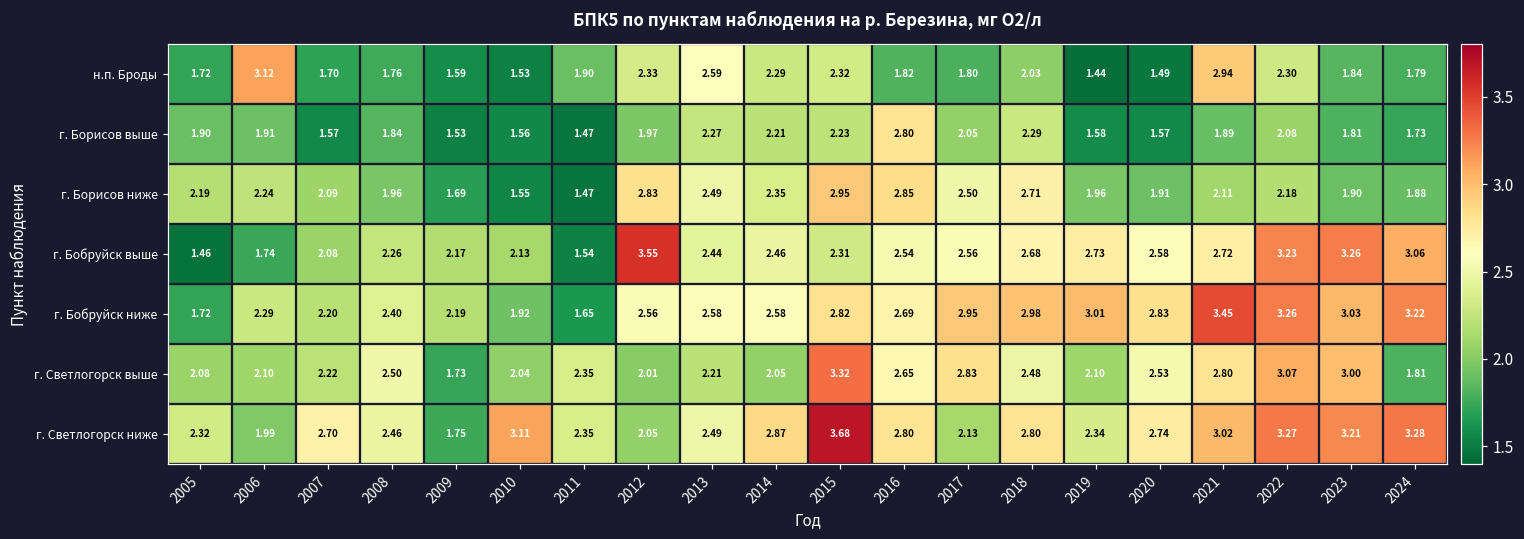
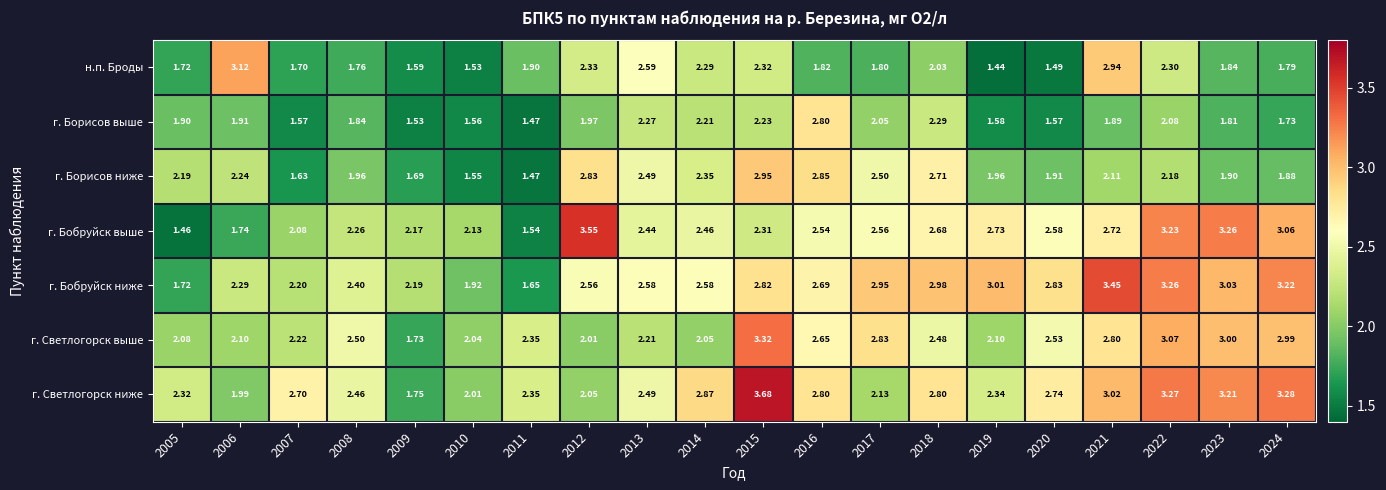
г. Борисов ниже, 2007: 2.09 -> 1.63
г. Светлогорск выше, 2024: 1.81 -> 2.99
г. Светлогорск ниже, 2010: 3.11 -> 2.01
